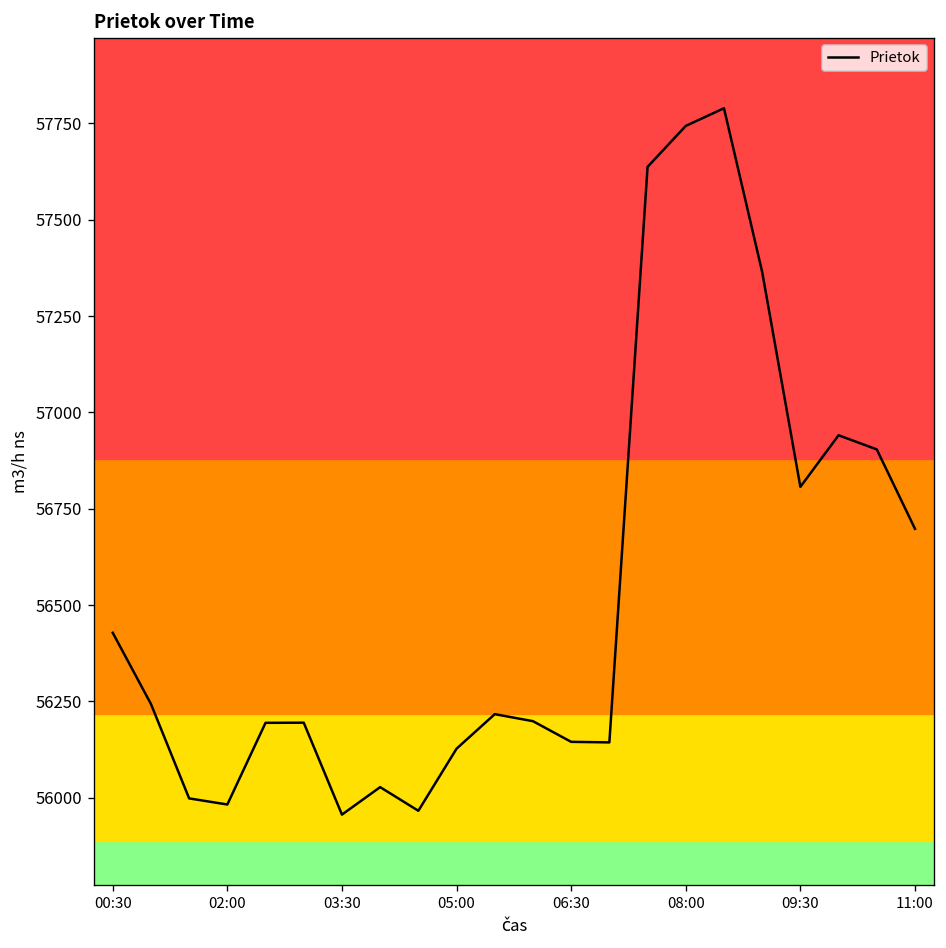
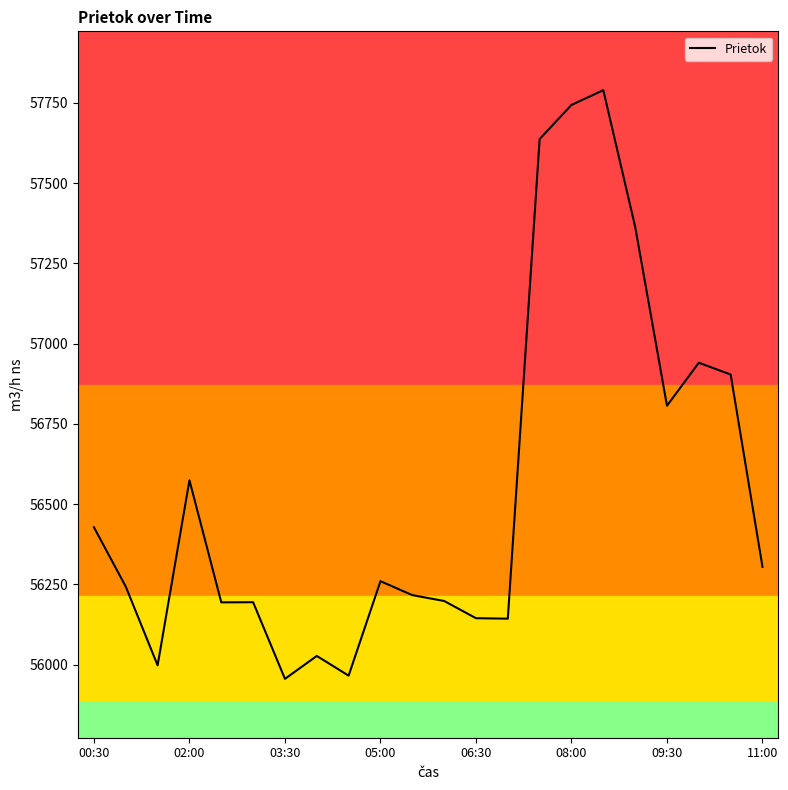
02:00: 55980 -> 56570
05:00: 56130 -> 56260
11:00: 56700 -> 56300
